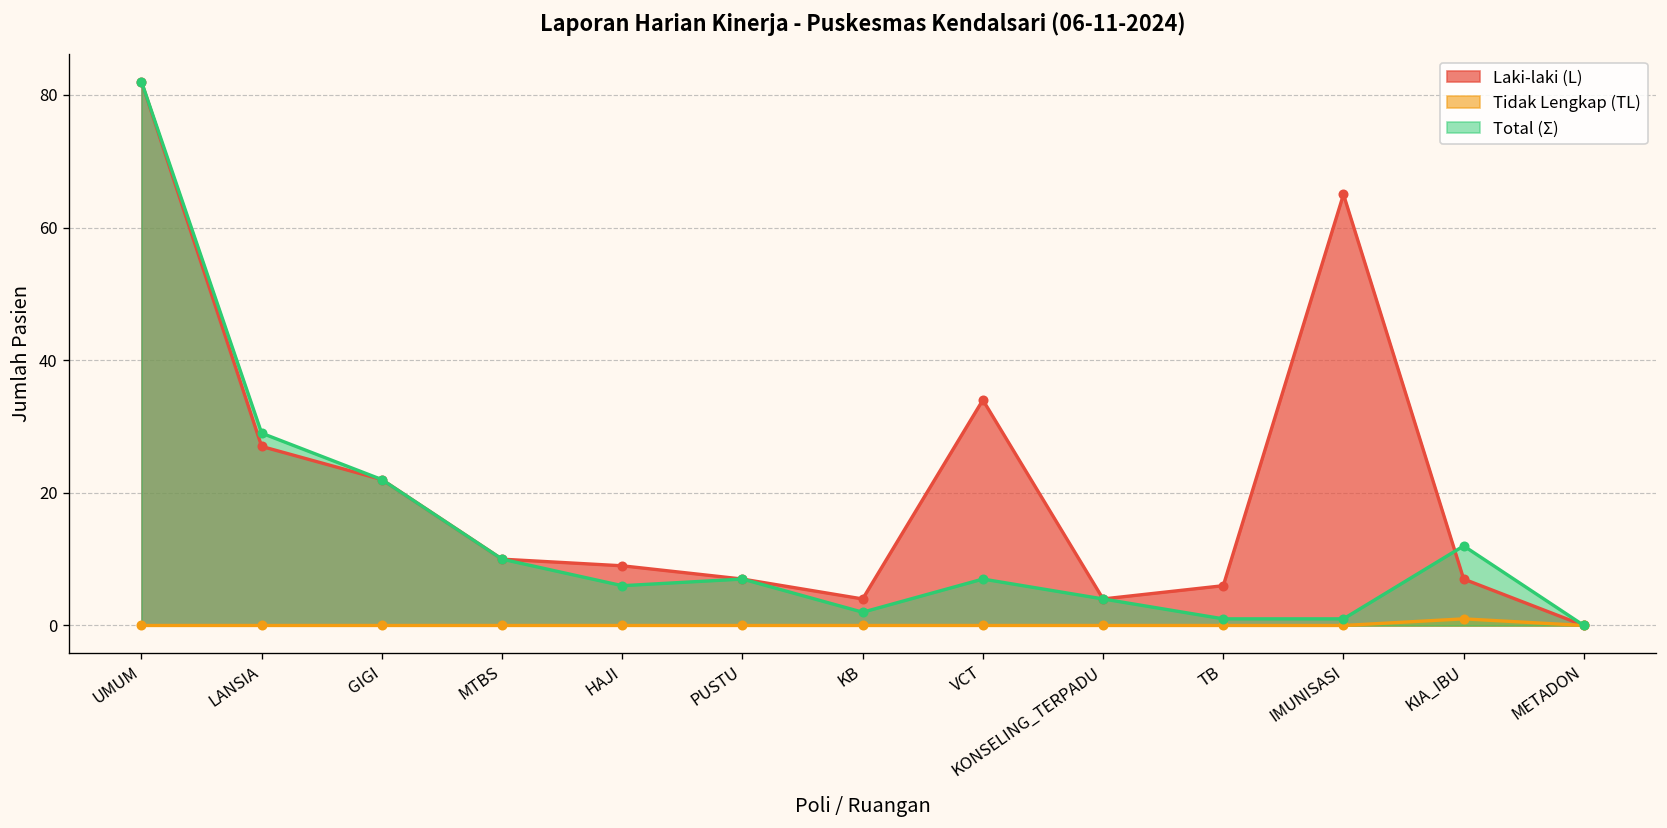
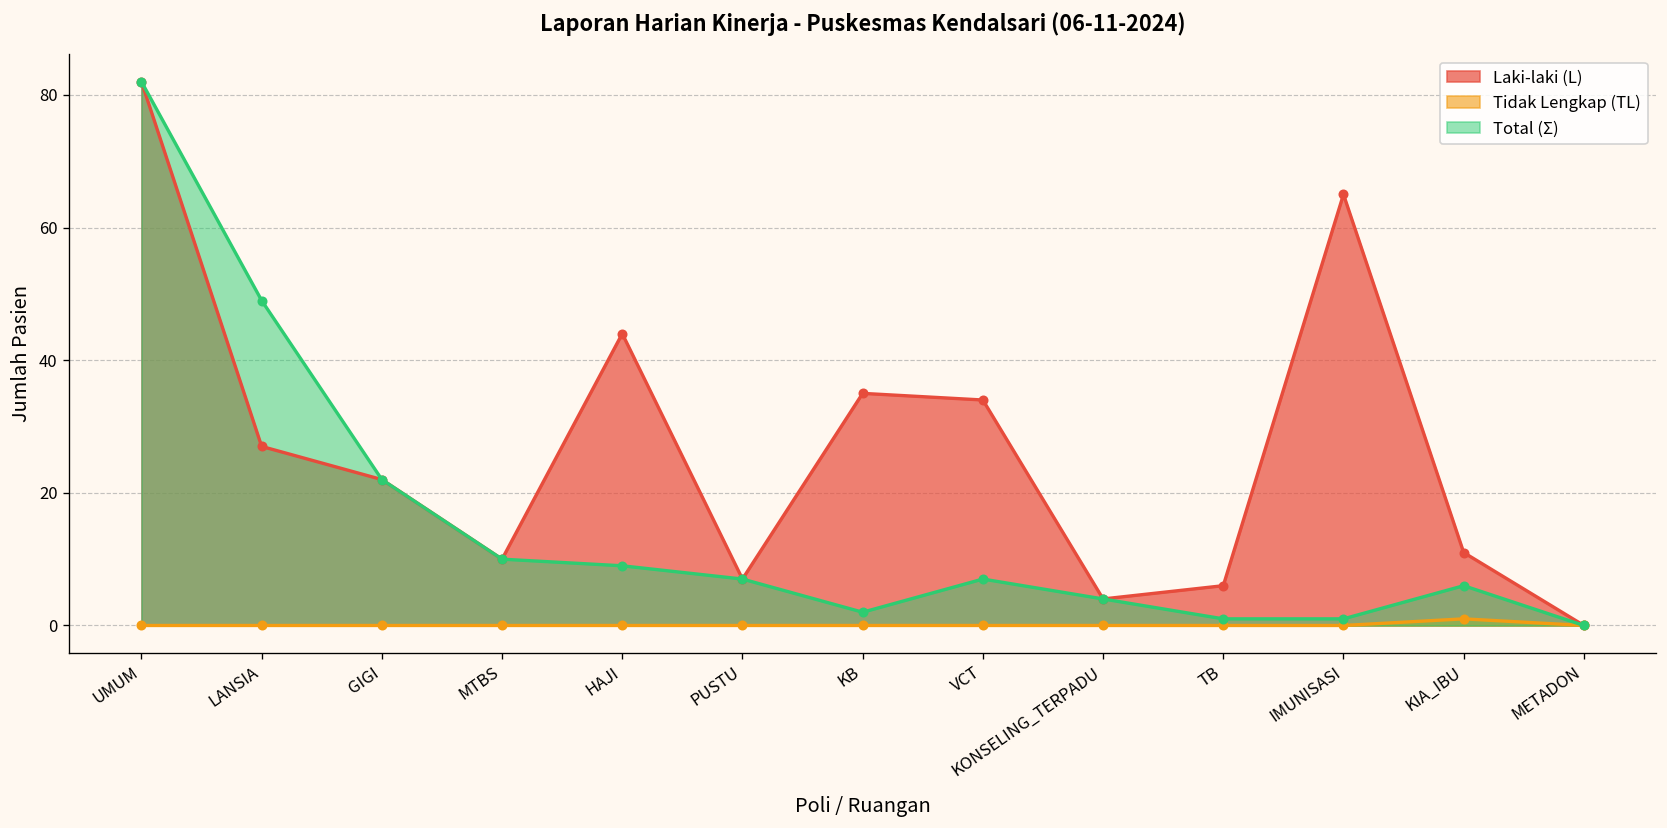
Total (Σ), LANSIA: 29 -> 49
Laki-laki (L), HAJI: 9 -> 44
Total (Σ), HAJI: 6 -> 9
Laki-laki (L), KB: 4 -> 35
Laki-laki (L), KIA_IBU: 7 -> 11
Total (Σ), KIA_IBU: 12 -> 6
